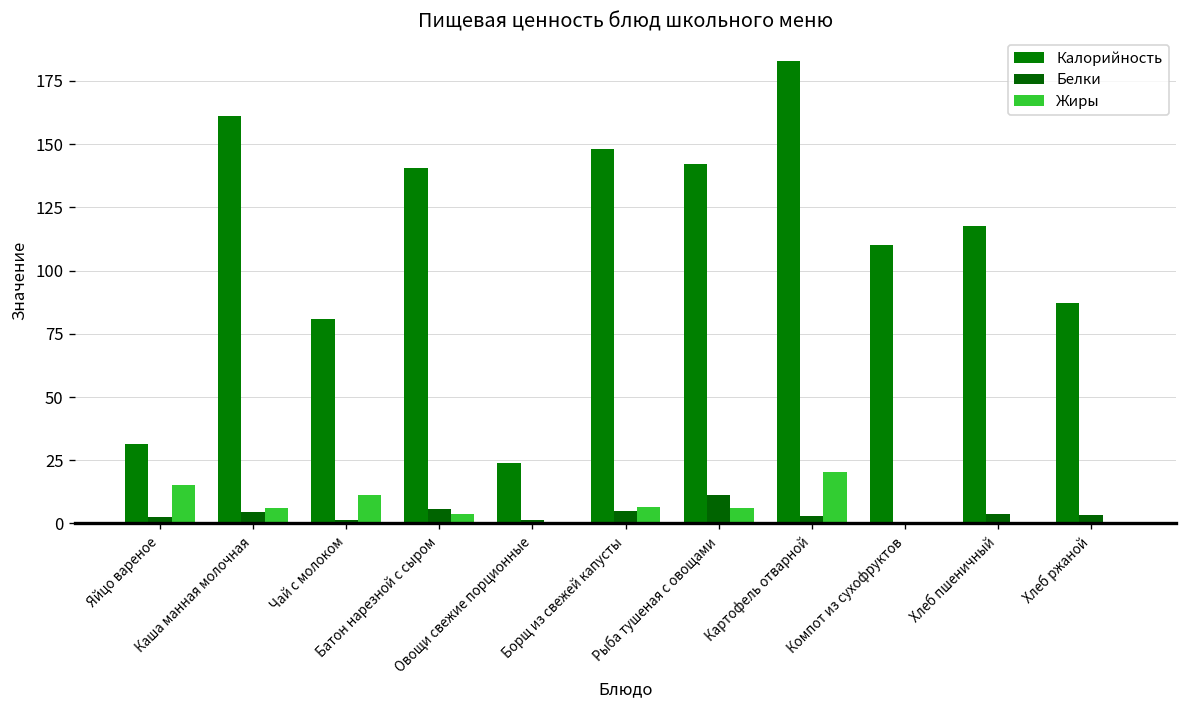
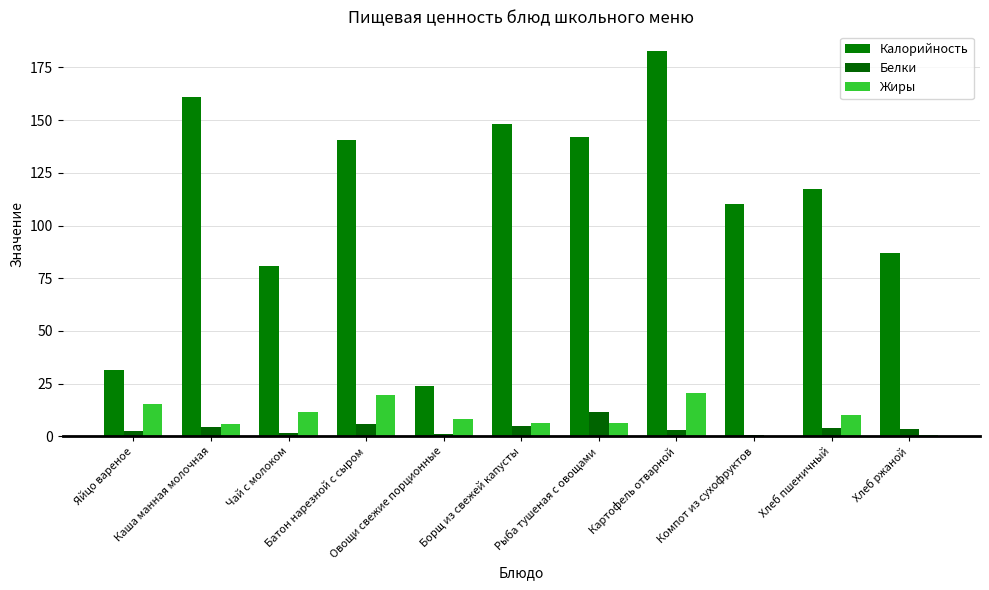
Жиры, Батон нарезной с сыром: 4 -> 20
Жиры, Овощи свежие порционные: 0 -> 8
Жиры, Хлеб пшеничный: 0 -> 10
